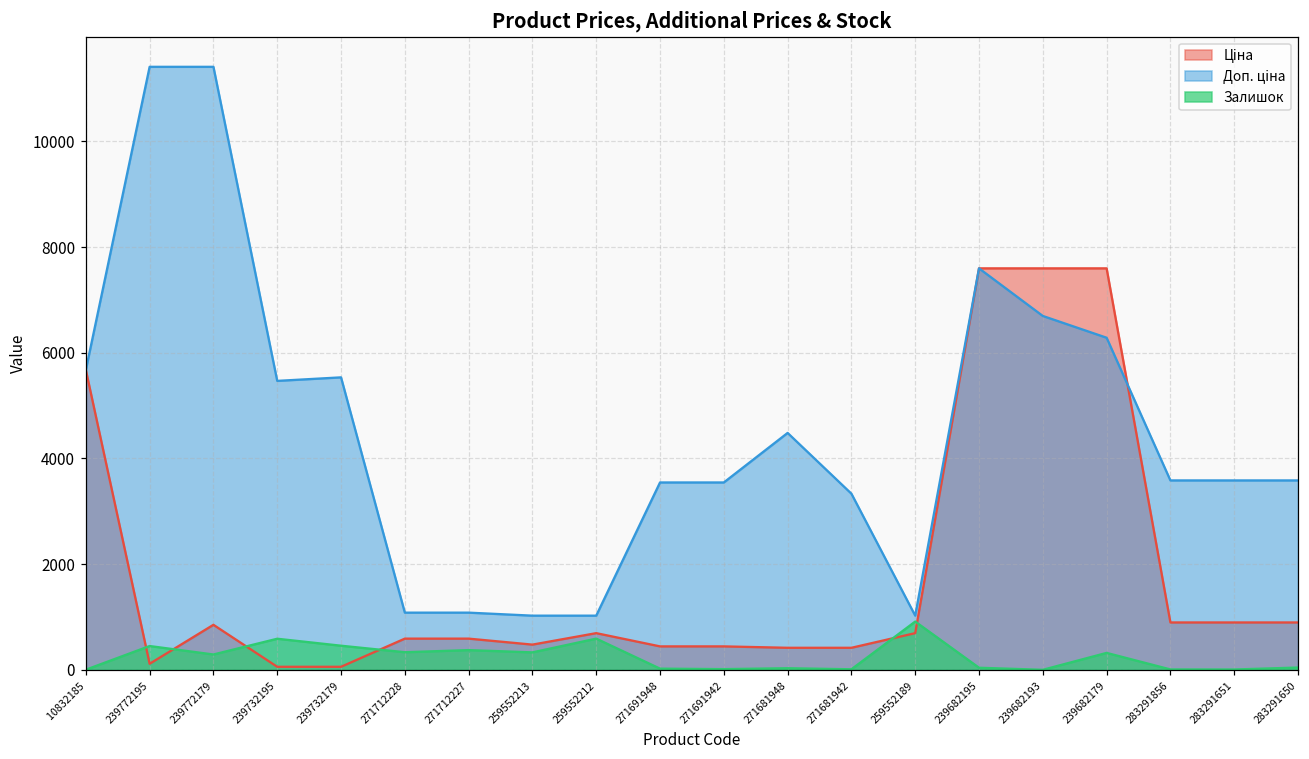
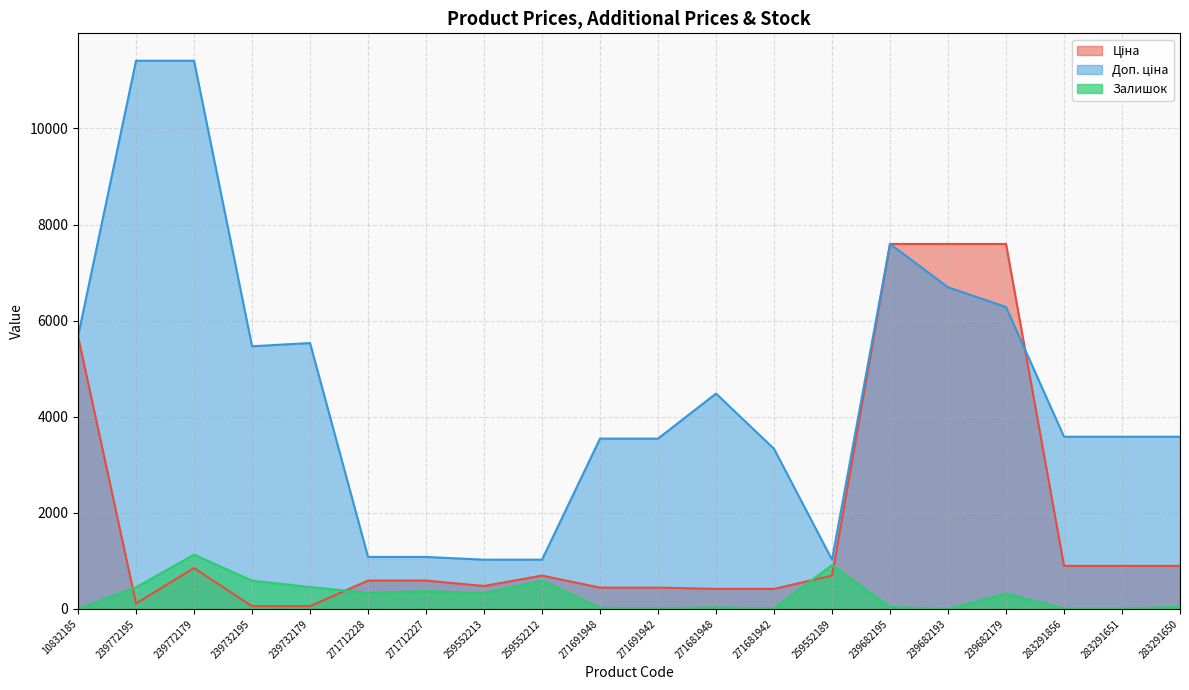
Залишок, 239772179: 300 -> 1100
